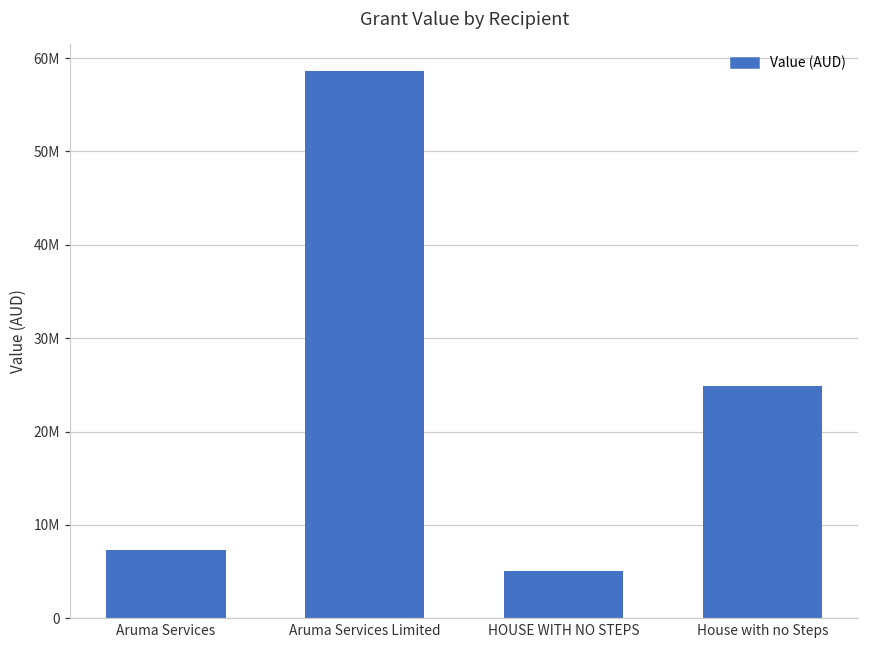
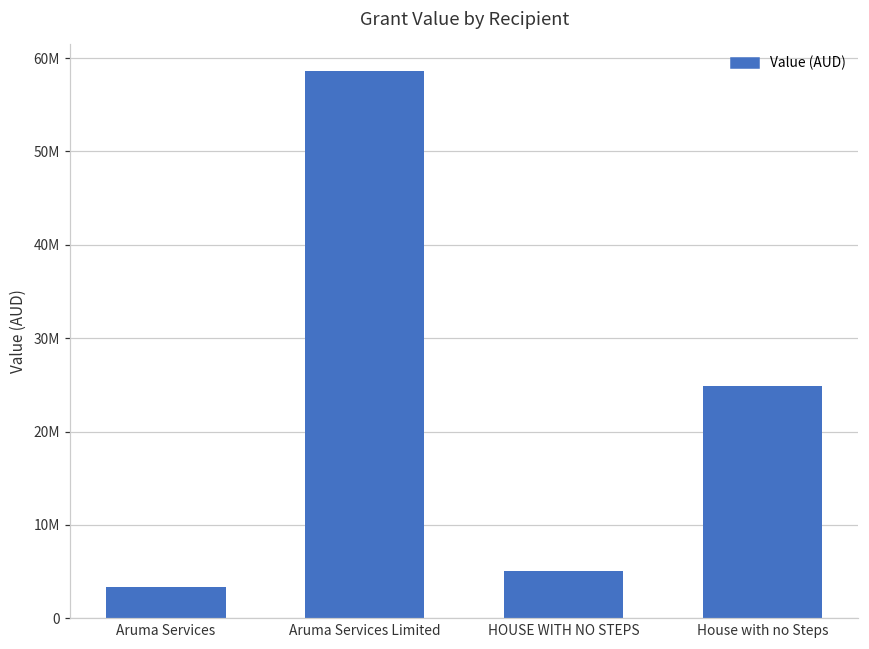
Aruma Services: 7000000 -> 3000000
